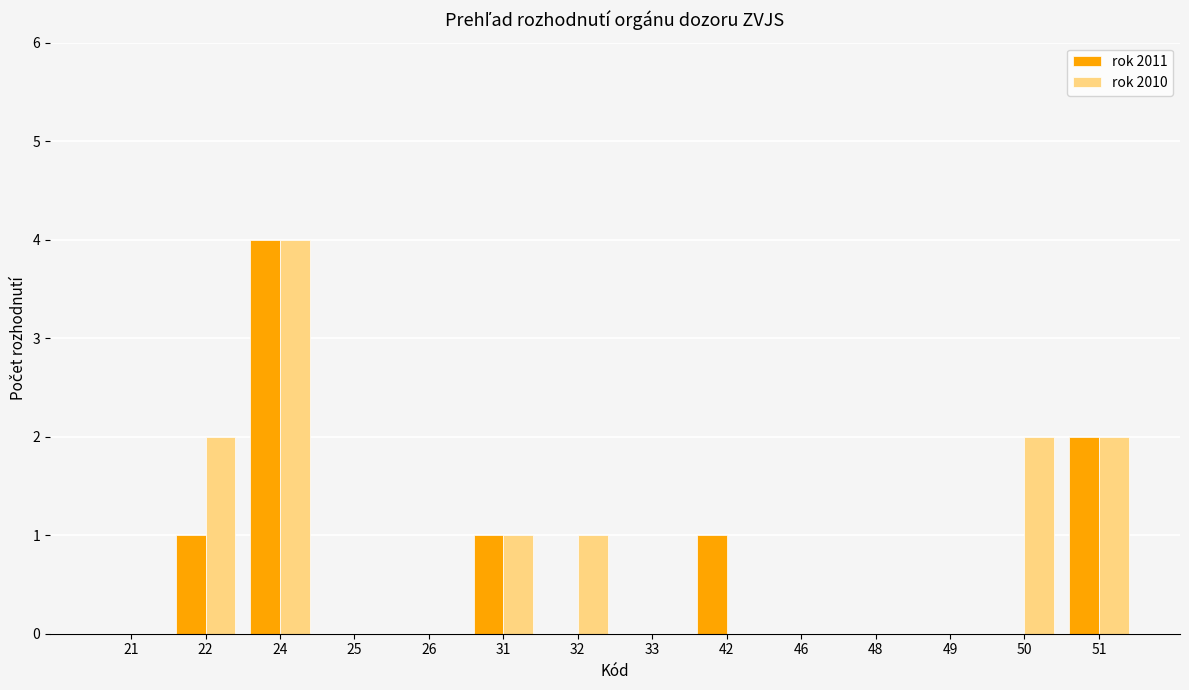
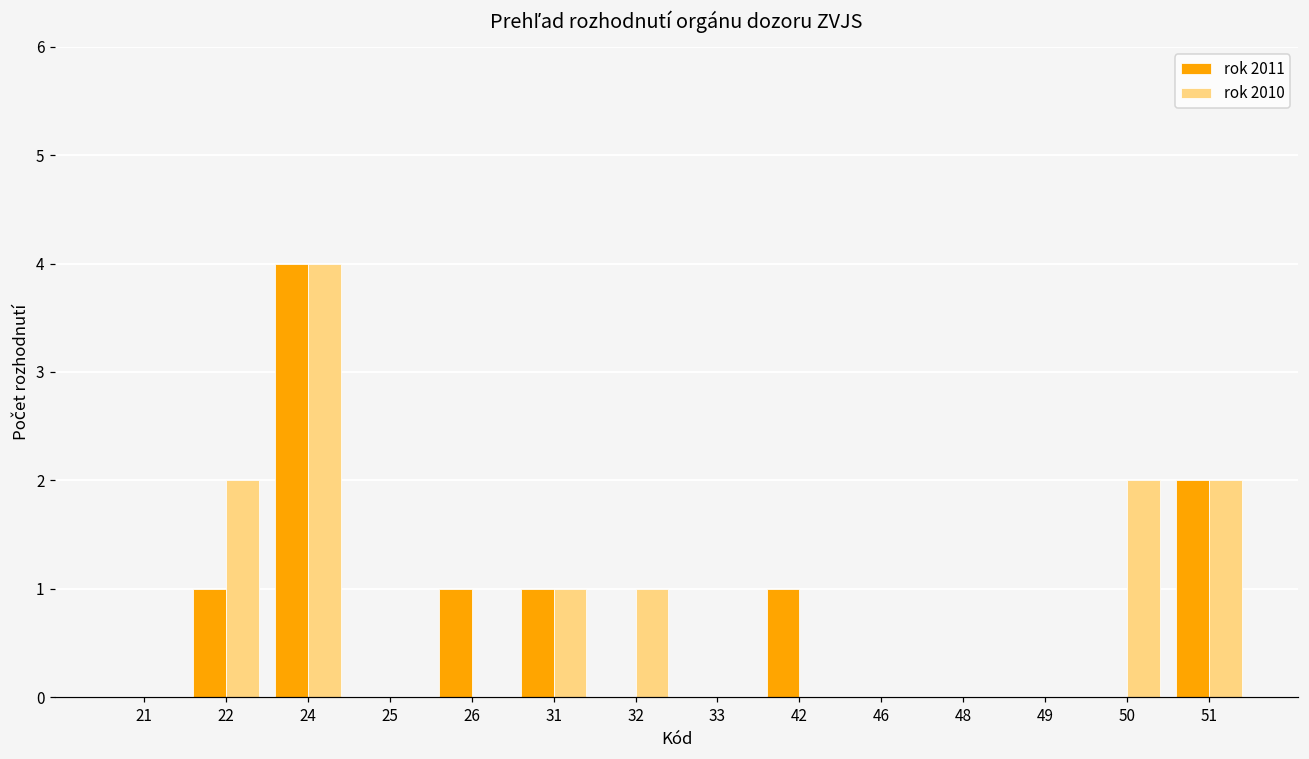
rok 2011, 26: 0 -> 1
